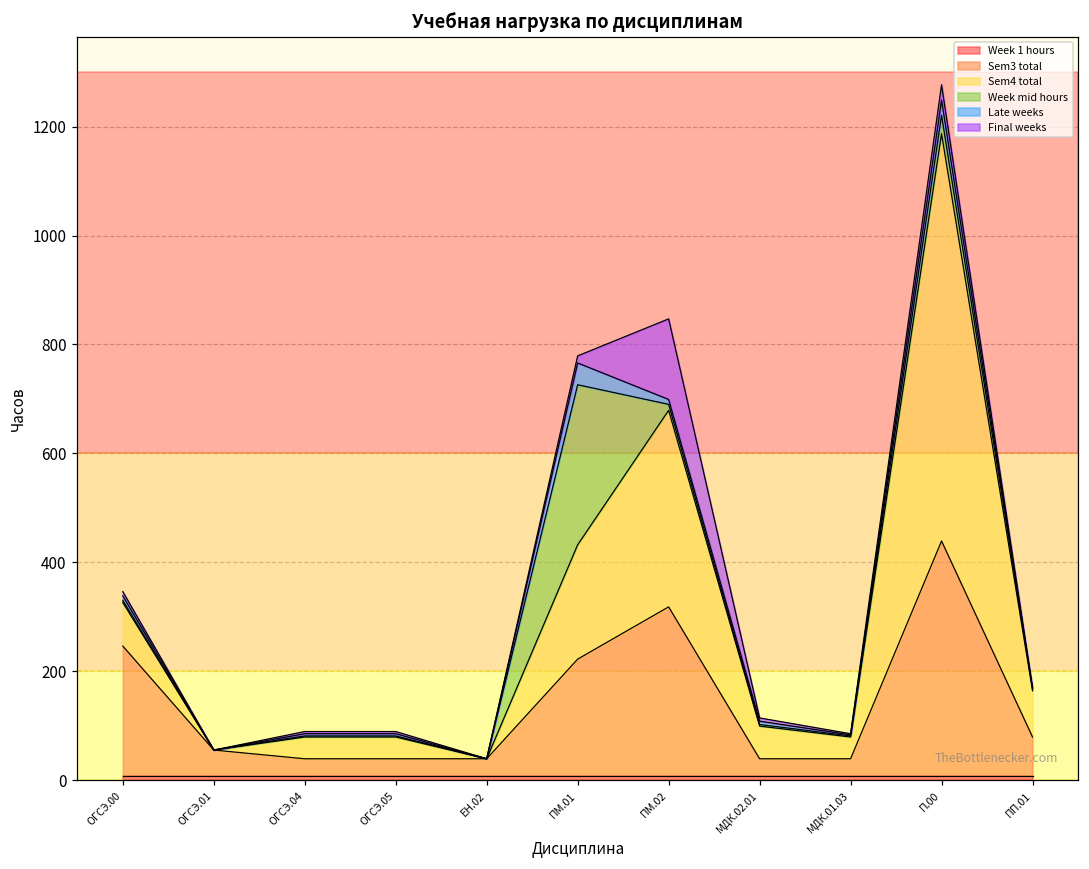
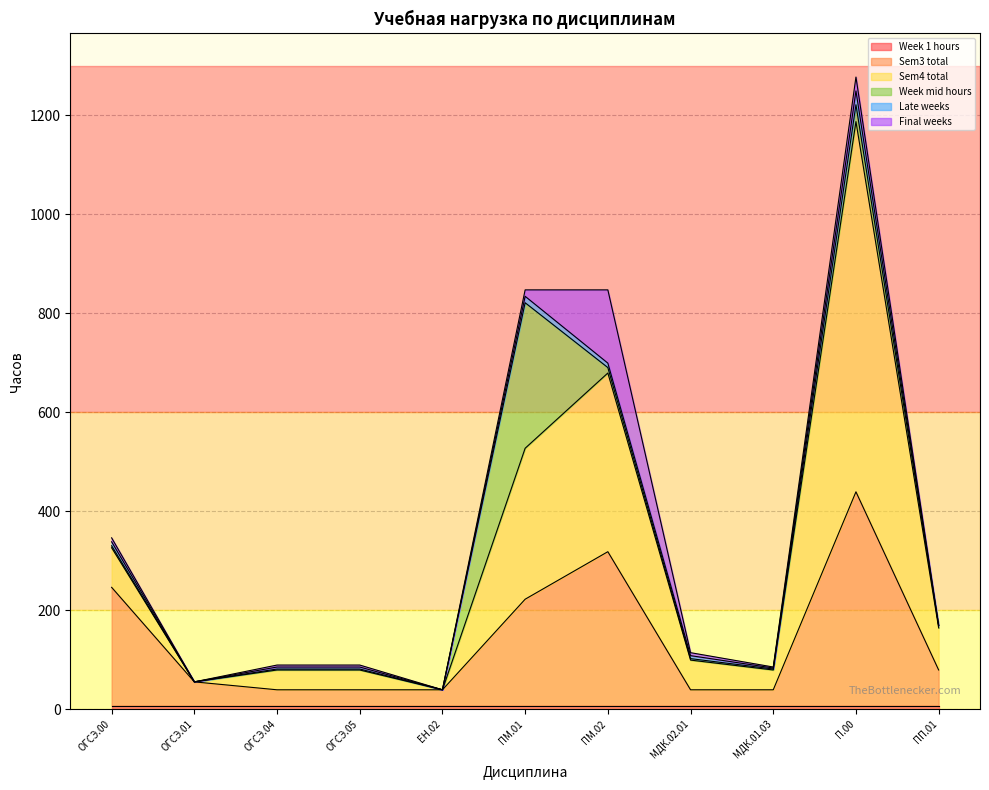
Sem4 total, ПМ.01: 210 -> 310
Late weeks, ПМ.01: 40 -> 10
